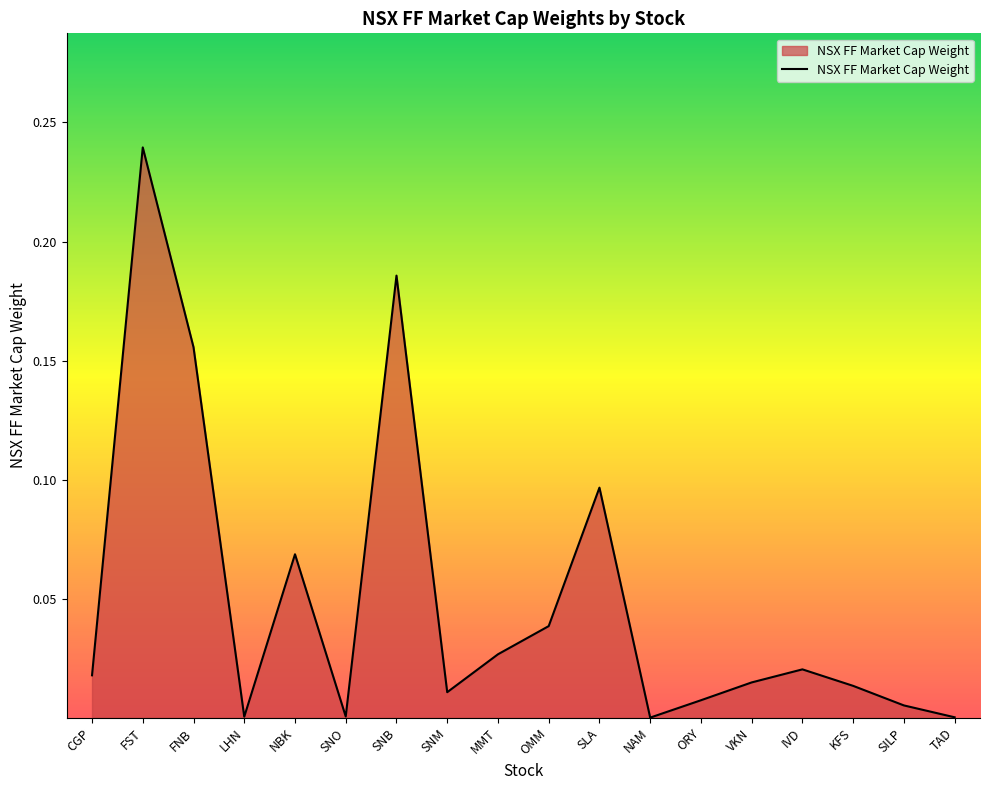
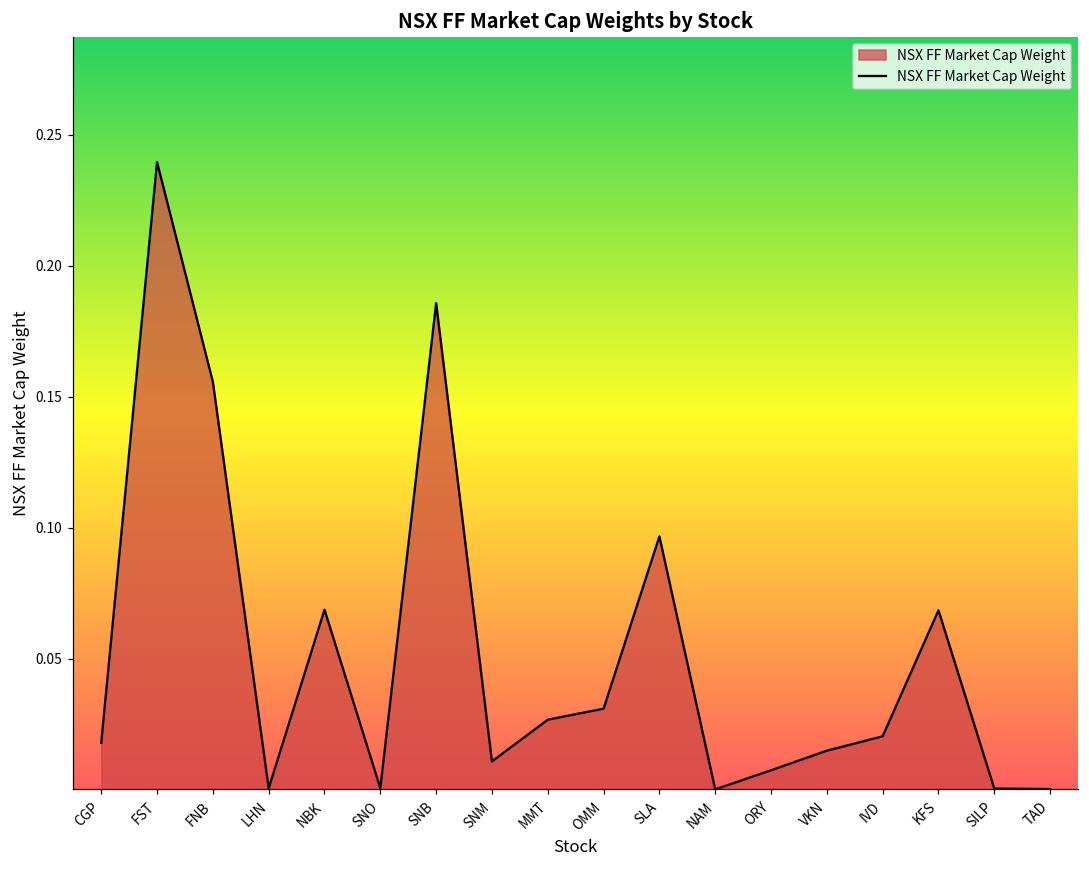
OMM: 0.038 -> 0.031
KFS: 0.013 -> 0.068
SILP: 0.005 -> 0.000
